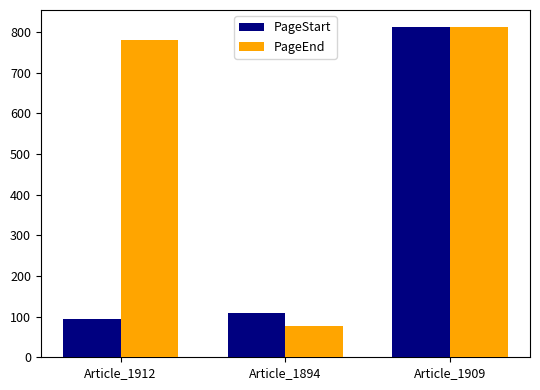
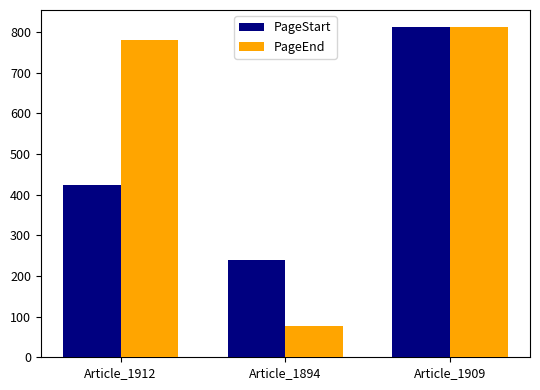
PageStart, Article_1912: 90 -> 420
PageStart, Article_1894: 110 -> 240
